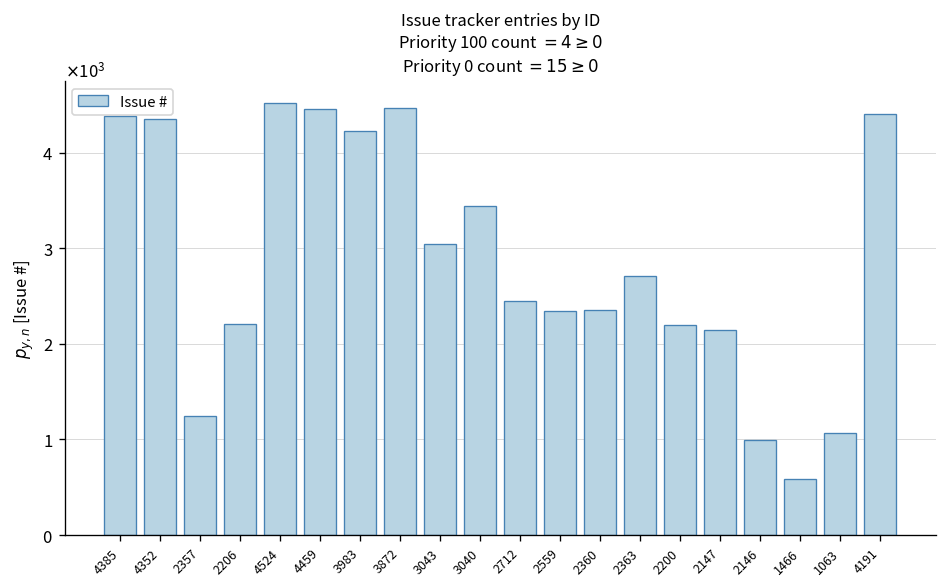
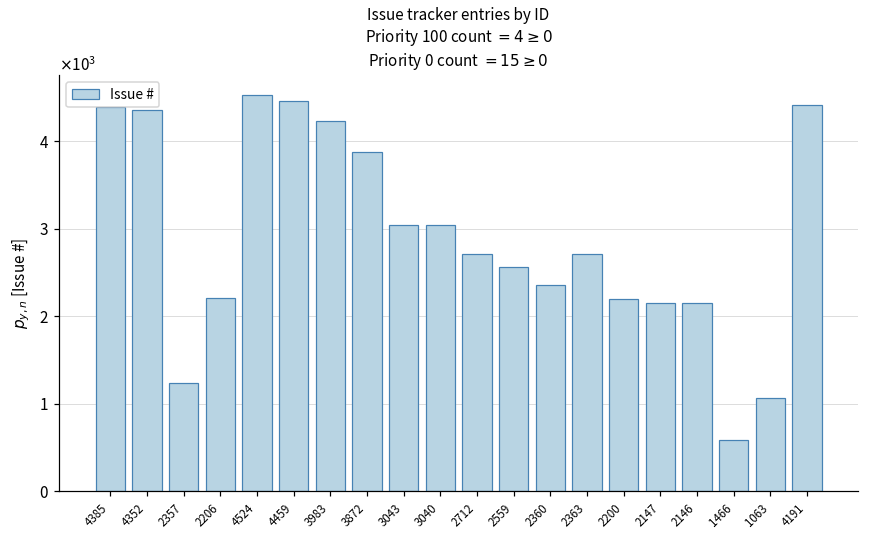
3872: 4500 -> 3900
3040: 3400 -> 3000
2712: 2400 -> 2700
2559: 2300 -> 2600
2146: 1000 -> 2100
